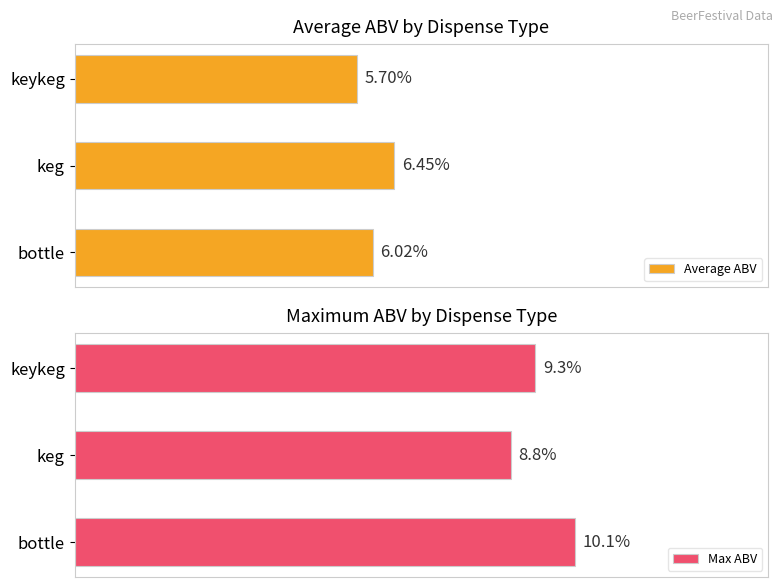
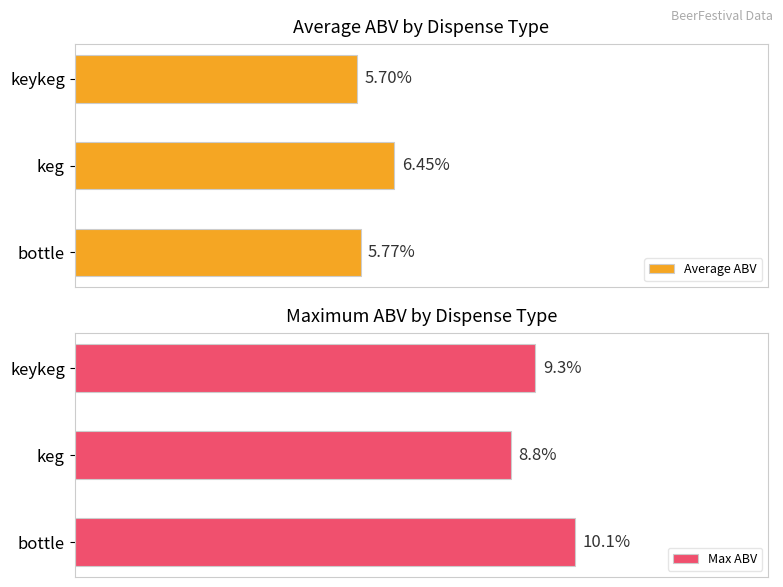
Average ABV by Dispense Type, bottle: 6.02% -> 5.77%
